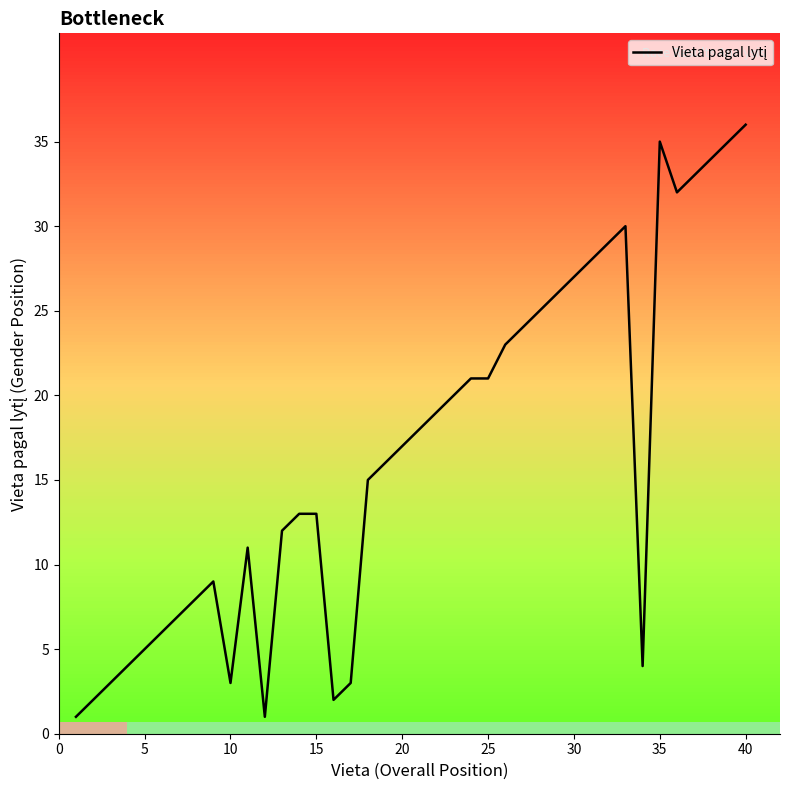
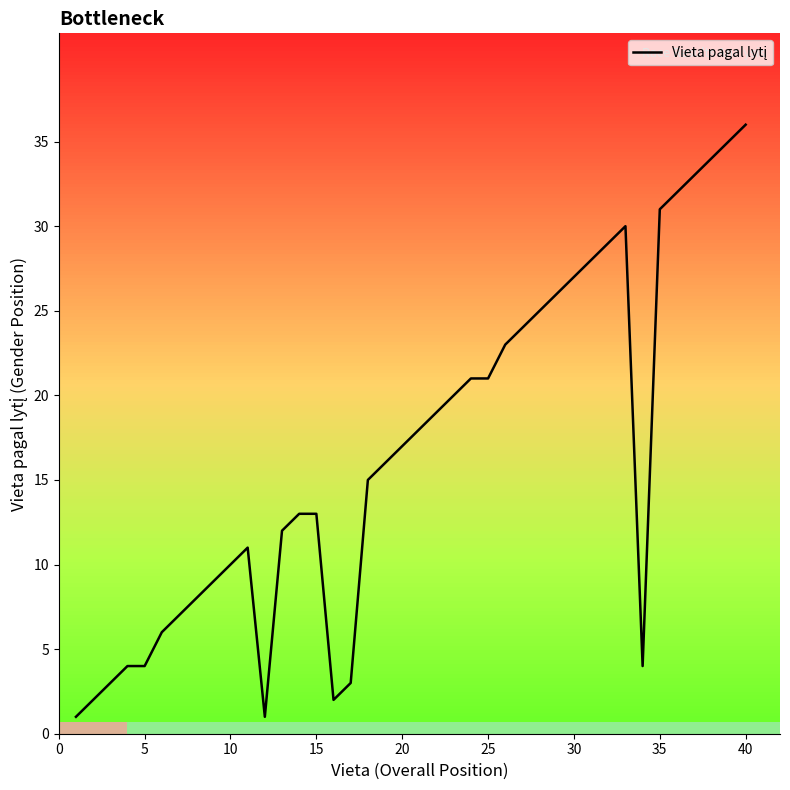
5: 5 -> 4
10: 3 -> 10
35: 35 -> 31
